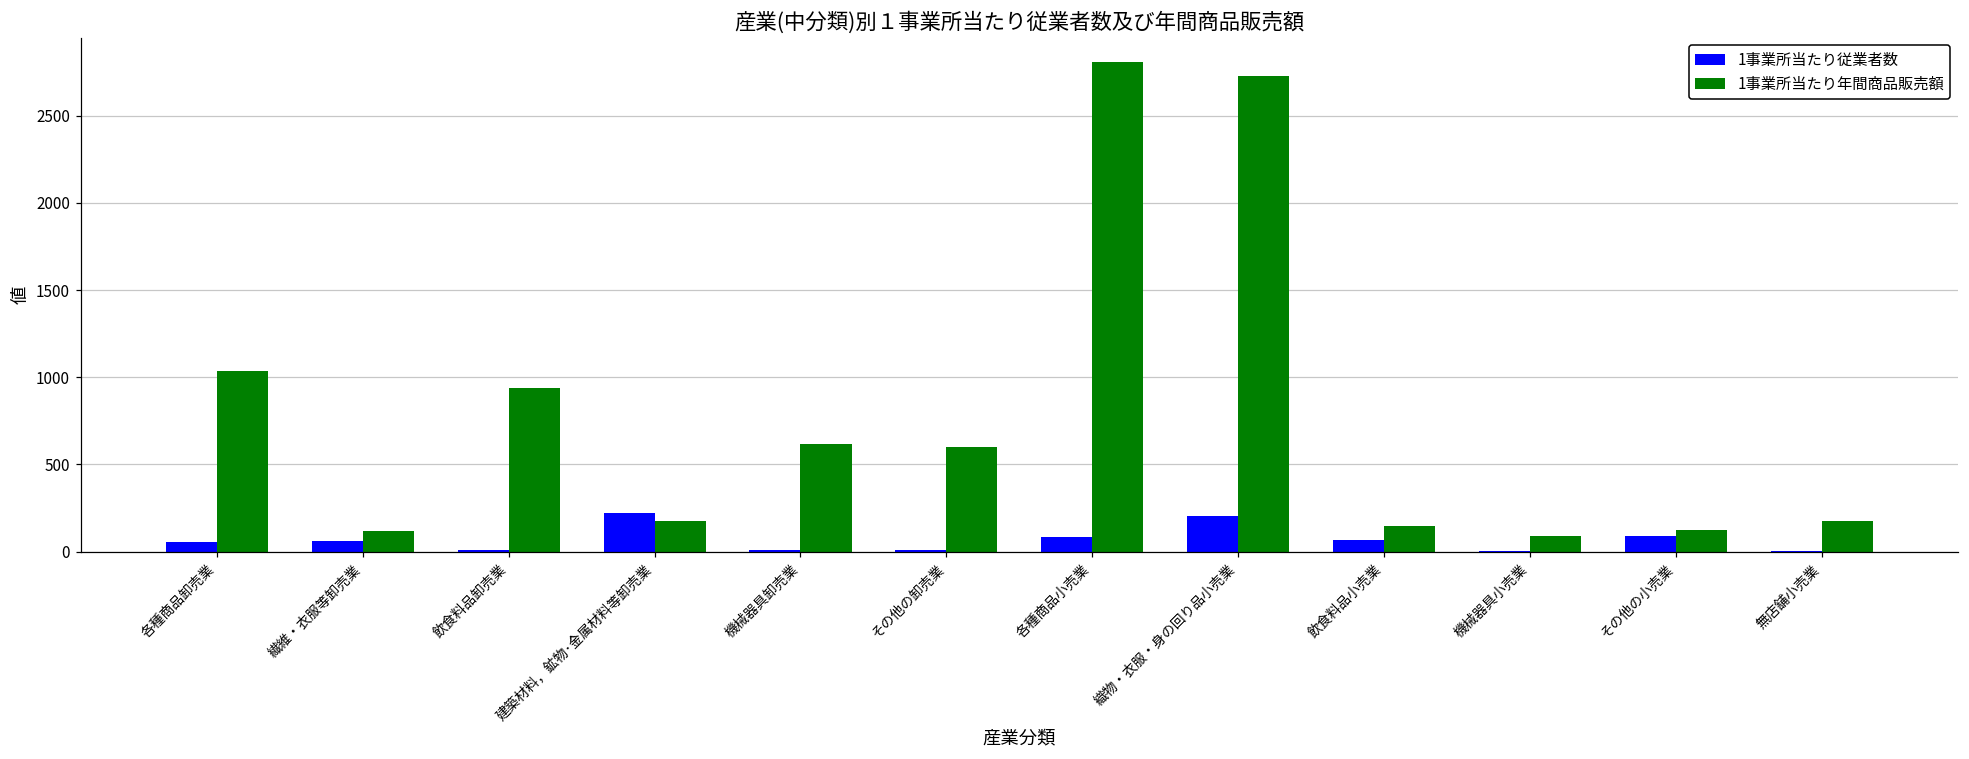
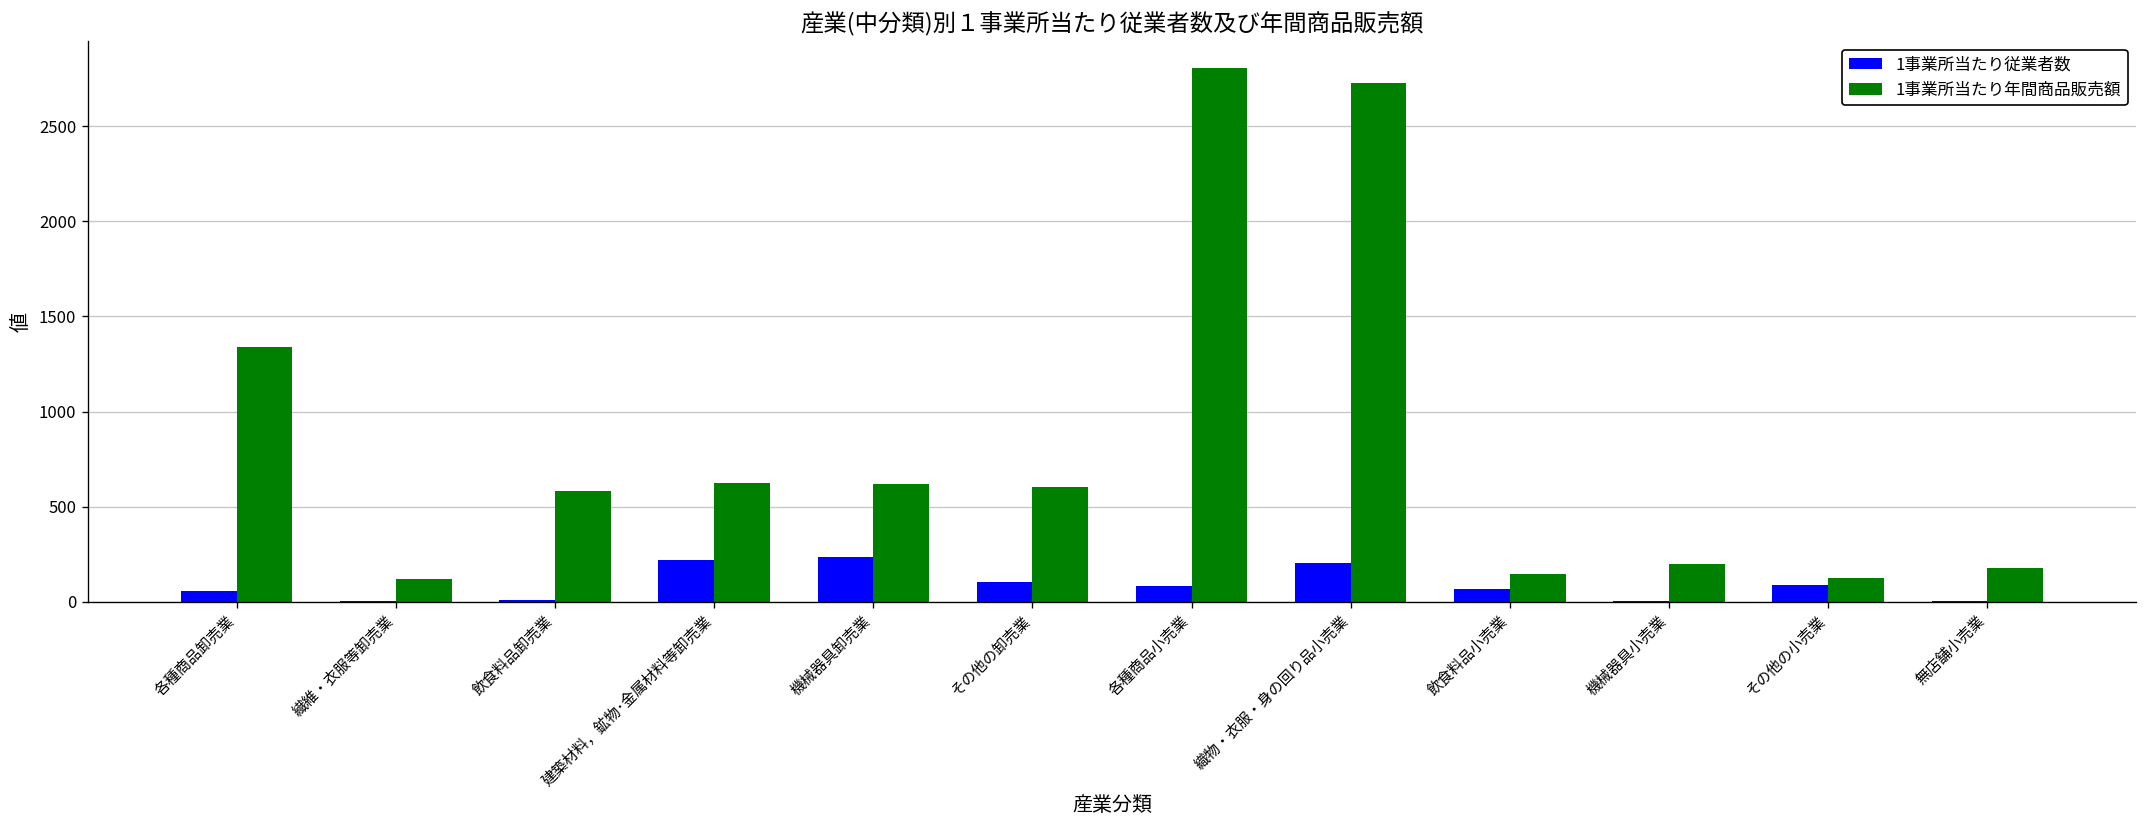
1事業所当たり年間商品販売額, 各種商品卸売業: 1040 -> 1340
1事業所当たり従業者数, 繊維・衣服等卸売業: 60 -> 0
1事業所当たり年間商品販売額, 飲食料品卸売業: 940 -> 580
1事業所当たり年間商品販売額, 建築材料，鉱物･金属材料等卸売業: 170 -> 620
1事業所当たり従業者数, 機械器具卸売業: 10 -> 240
1事業所当たり従業者数, その他の卸売業: 10 -> 110
1事業所当たり年間商品販売額, 機械器具小売業: 90 -> 200
